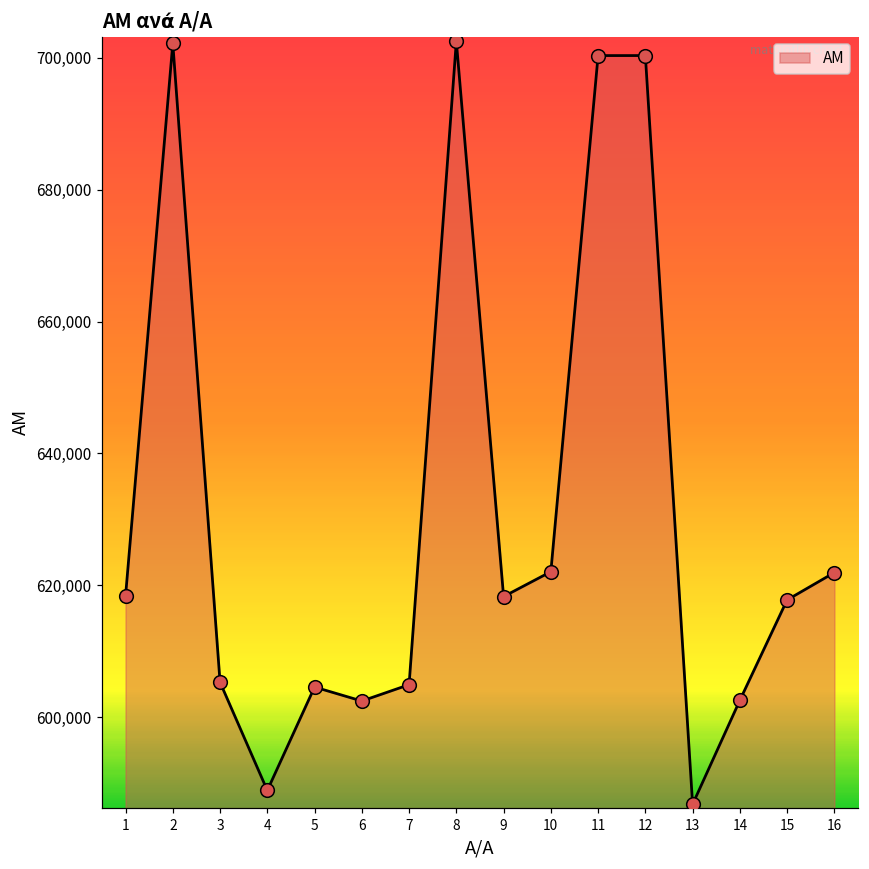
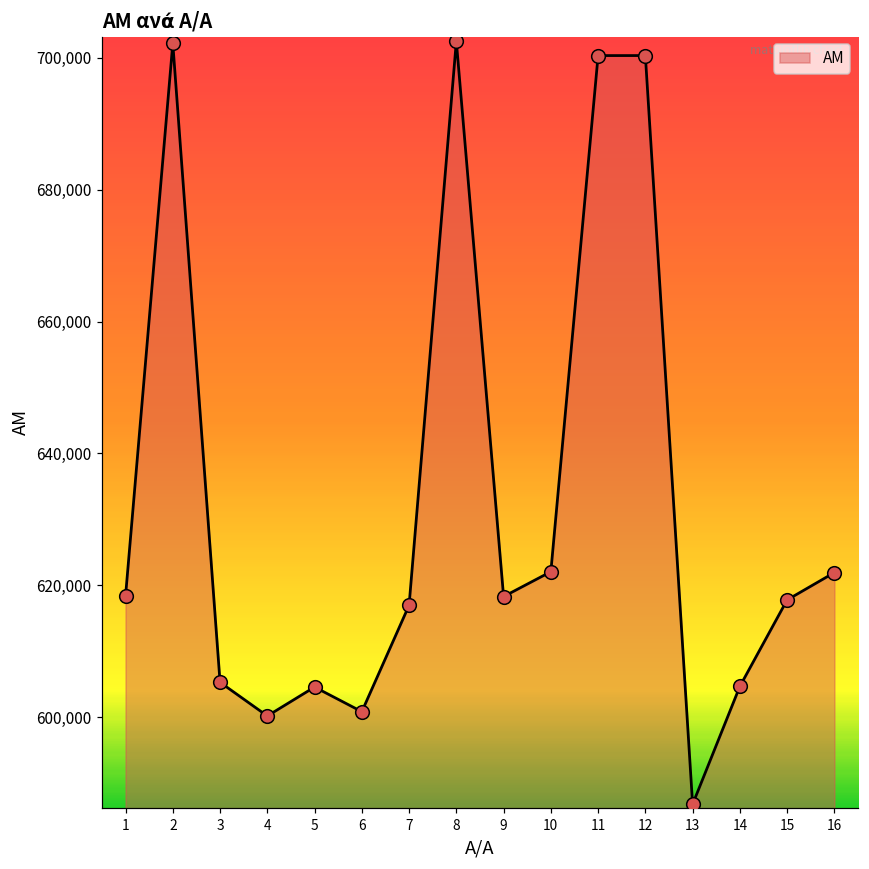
4: 589,000 -> 600,000
6: 602,000 -> 601,000
7: 605,000 -> 617,000
14: 603,000 -> 605,000
